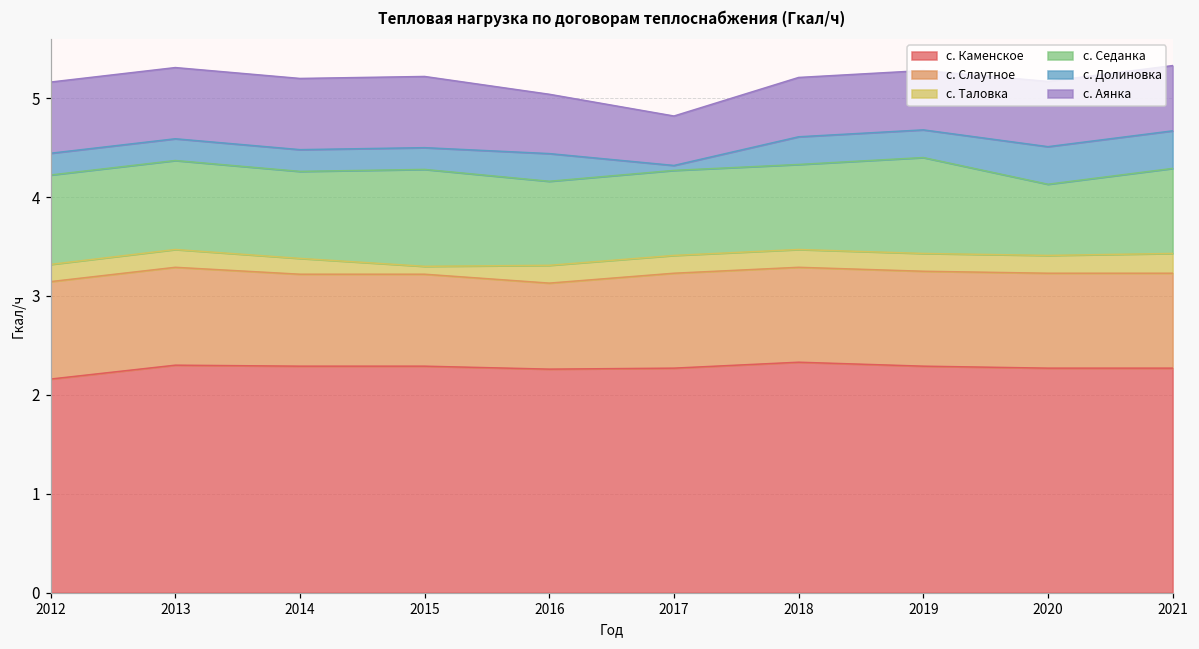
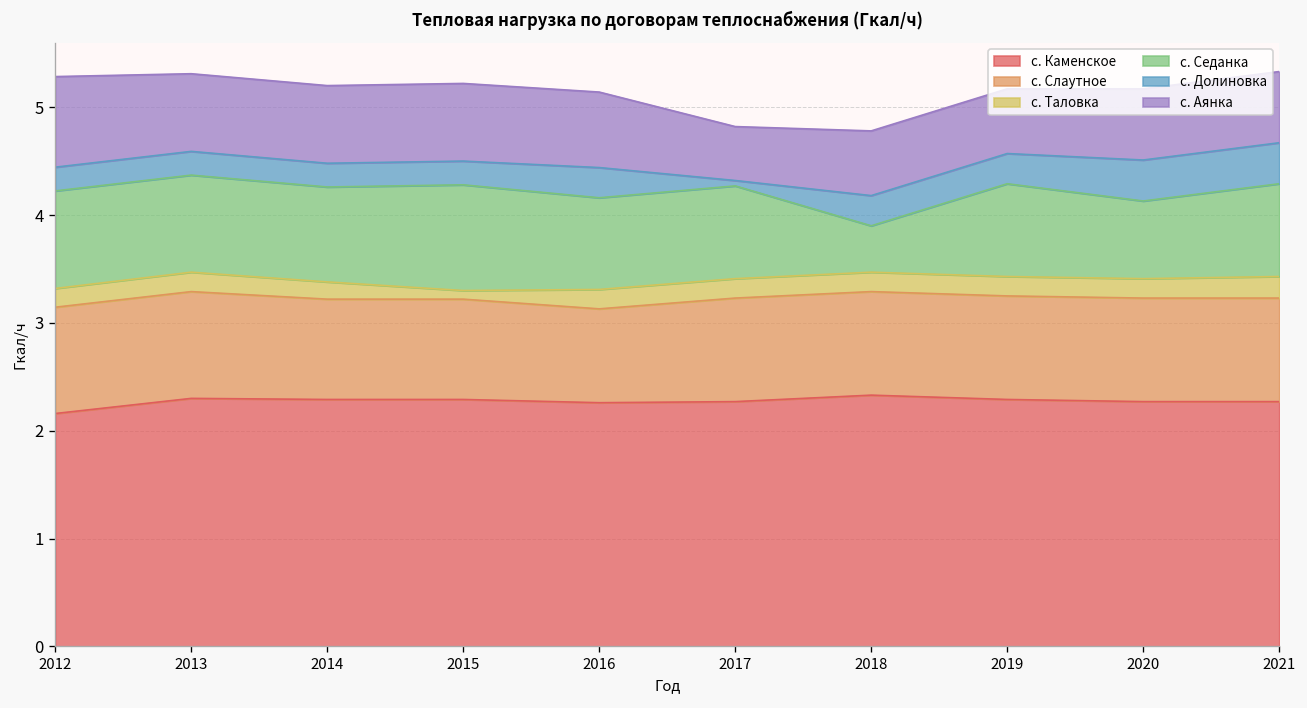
с. Аянка, 2012: 0.7 -> 0.8
с. Аянка, 2016: 0.6 -> 0.7
с. Седанка, 2018: 0.9 -> 0.4
с. Седанка, 2019: 1.0 -> 0.9
